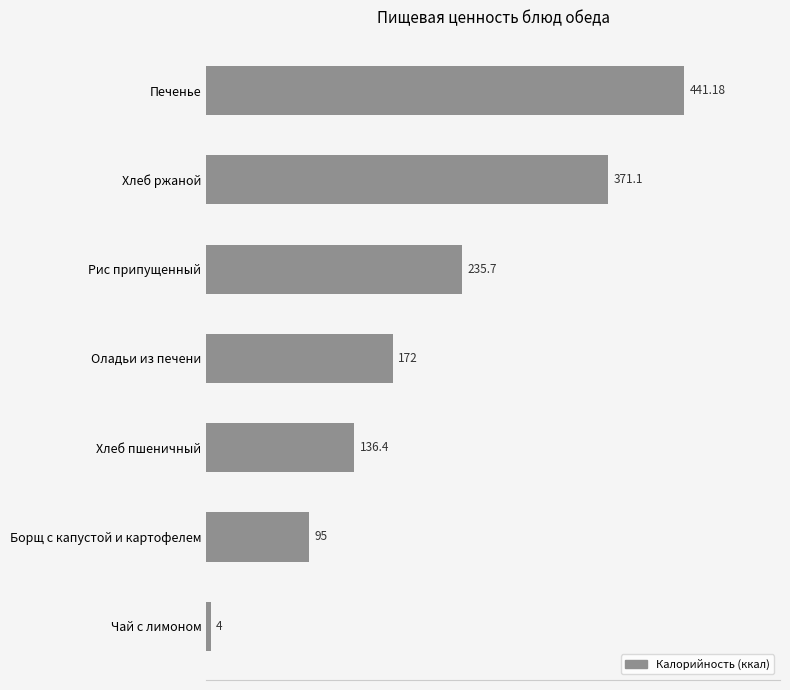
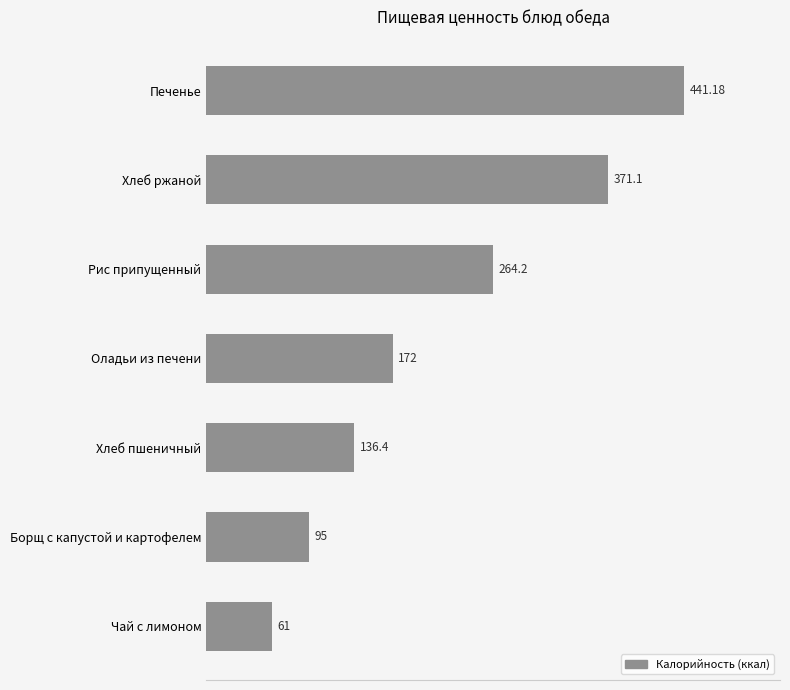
Рис припущенный: 235.7 -> 264.2
Чай с лимоном: 4 -> 61
